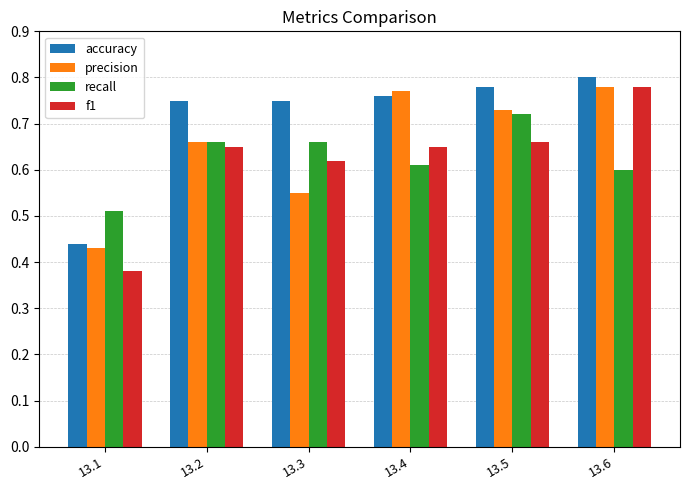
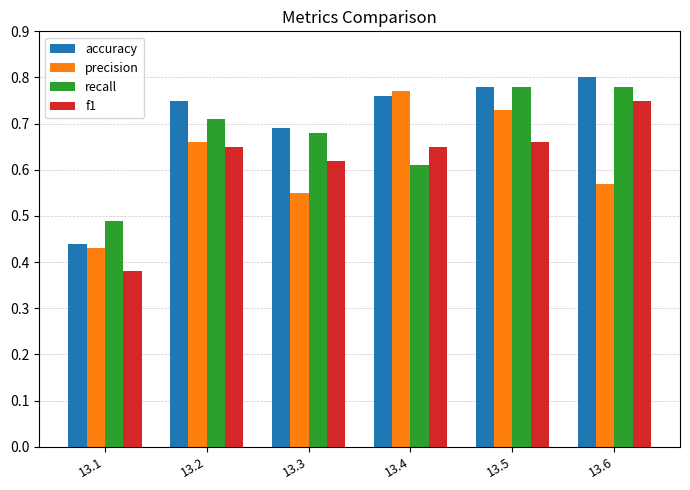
recall, 13.1: 0.51 -> 0.49
recall, 13.2: 0.66 -> 0.71
accuracy, 13.3: 0.75 -> 0.69
recall, 13.3: 0.66 -> 0.68
recall, 13.5: 0.72 -> 0.78
precision, 13.6: 0.78 -> 0.57
recall, 13.6: 0.60 -> 0.78
f1, 13.6: 0.78 -> 0.75
